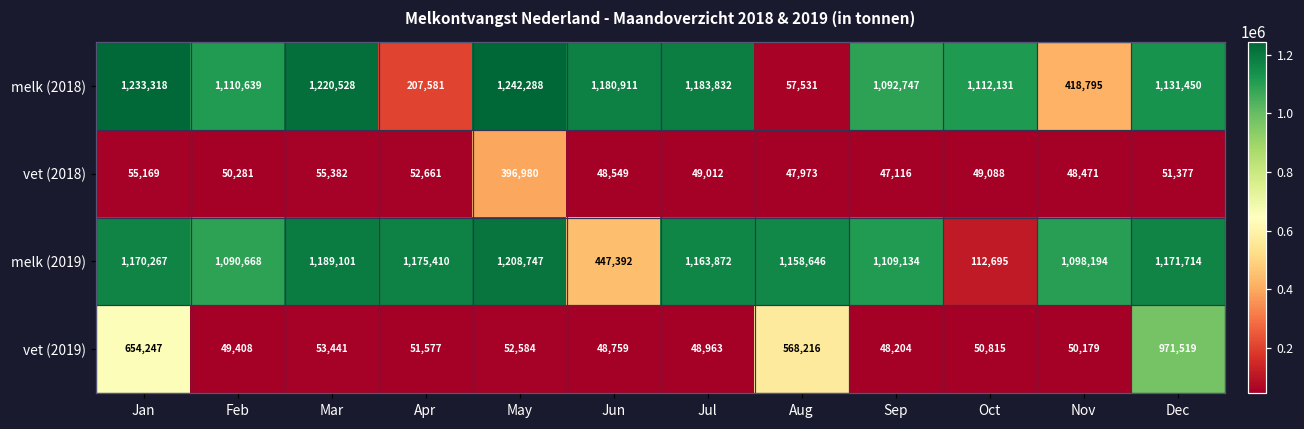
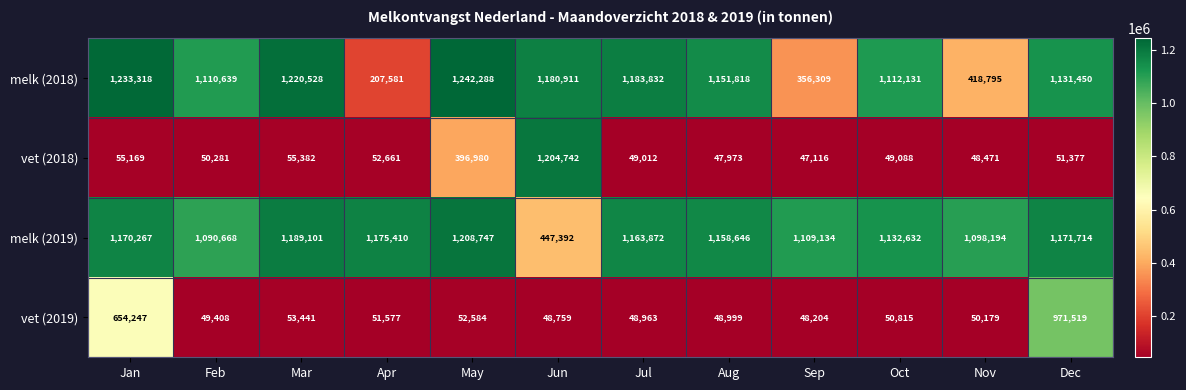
melk (2018), Aug: 57,531 -> 1,151,818
melk (2018), Sep: 1,092,747 -> 356,309
vet (2018), Jun: 48,549 -> 1,204,742
melk (2019), Oct: 112,695 -> 1,132,632
vet (2019), Aug: 568,216 -> 48,999
